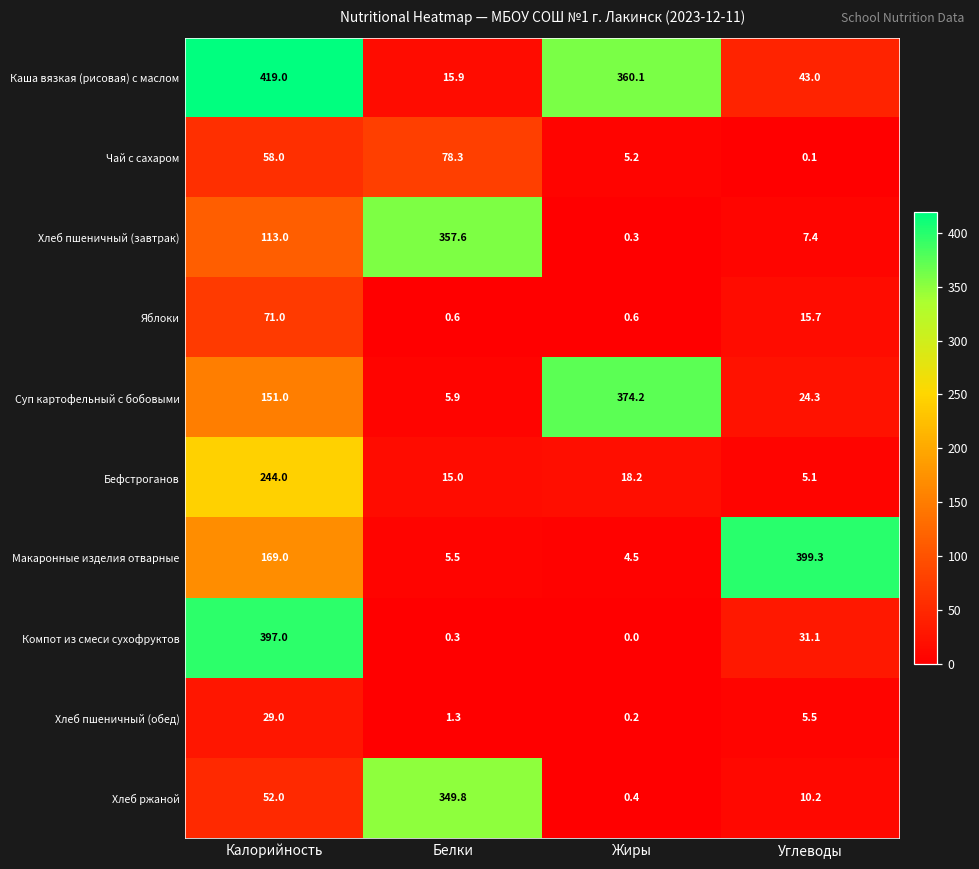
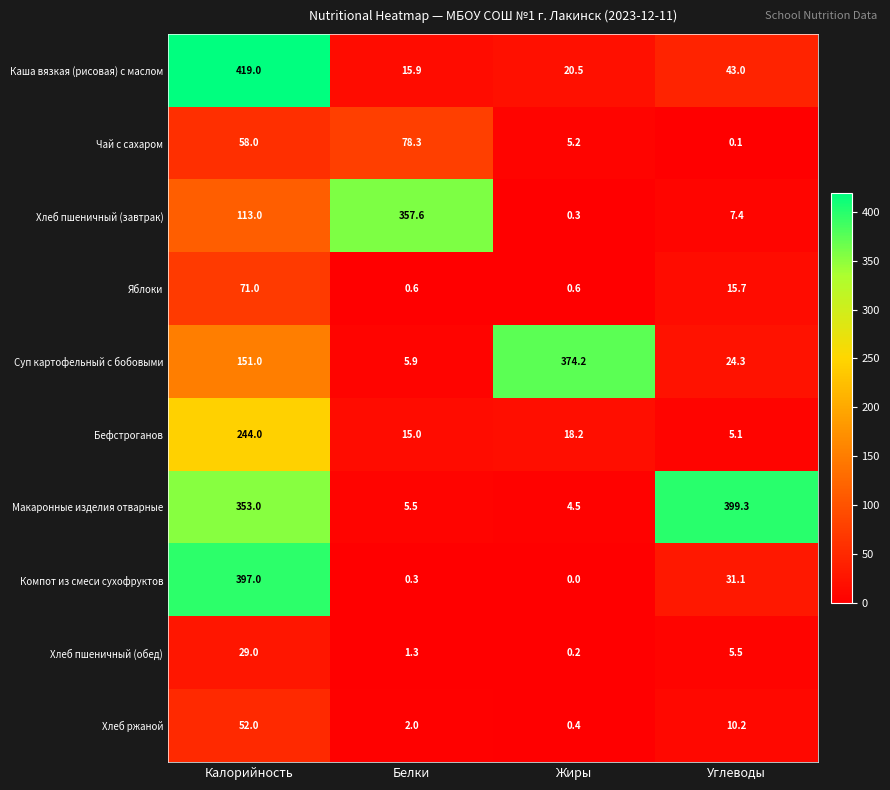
Каша вязкая (рисовая) с маслом, Жиры: 360.1 -> 20.5
Макаронные изделия отварные, Калорийность: 169.0 -> 353.0
Хлеб ржаной, Белки: 349.8 -> 2.0
